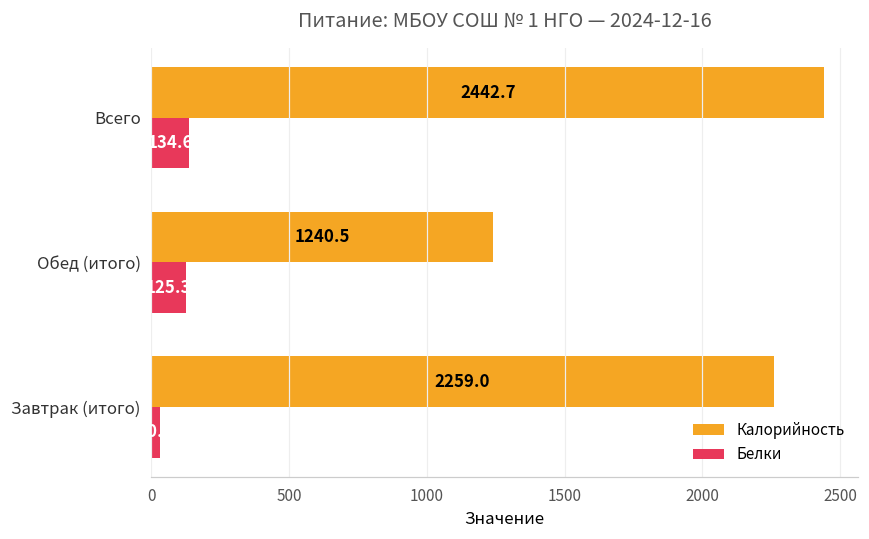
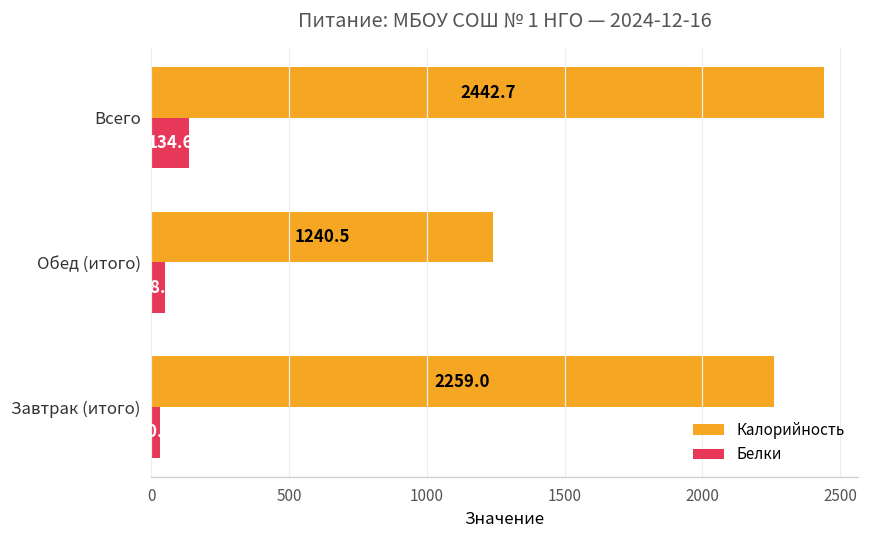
Белки, Обед (итого): 130 -> 50
